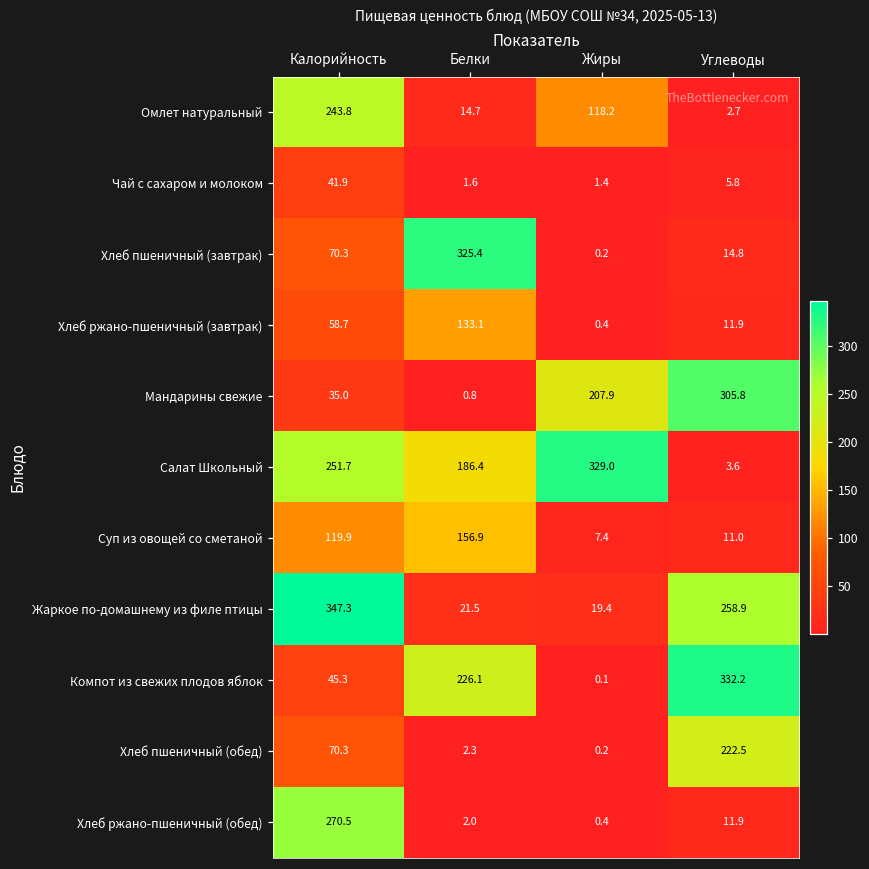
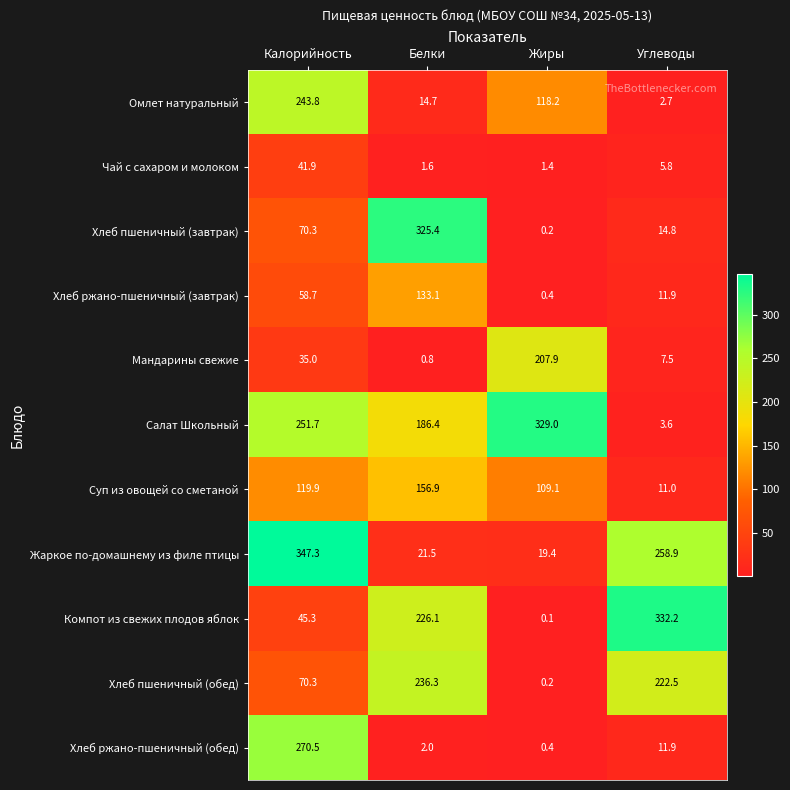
Мандарины свежие, Углеводы: 305.8 -> 7.5
Суп из овощей со сметаной, Жиры: 7.4 -> 109.1
Хлеб пшеничный (обед), Белки: 2.3 -> 236.3
